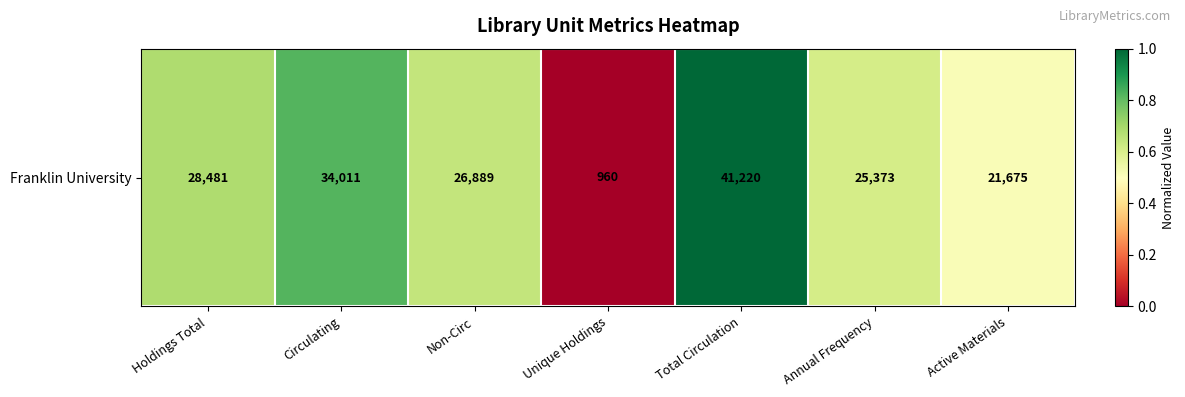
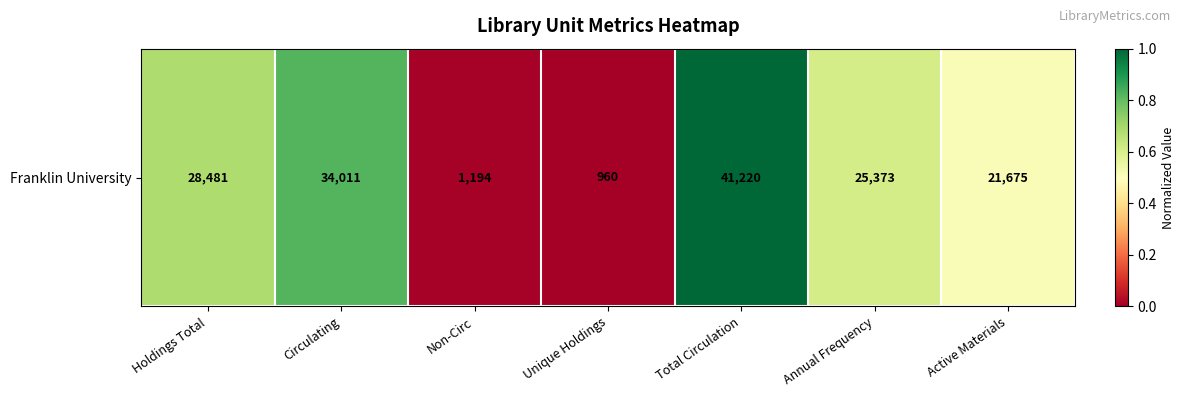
Franklin University, Non-Circ: 26,889 -> 1,194
